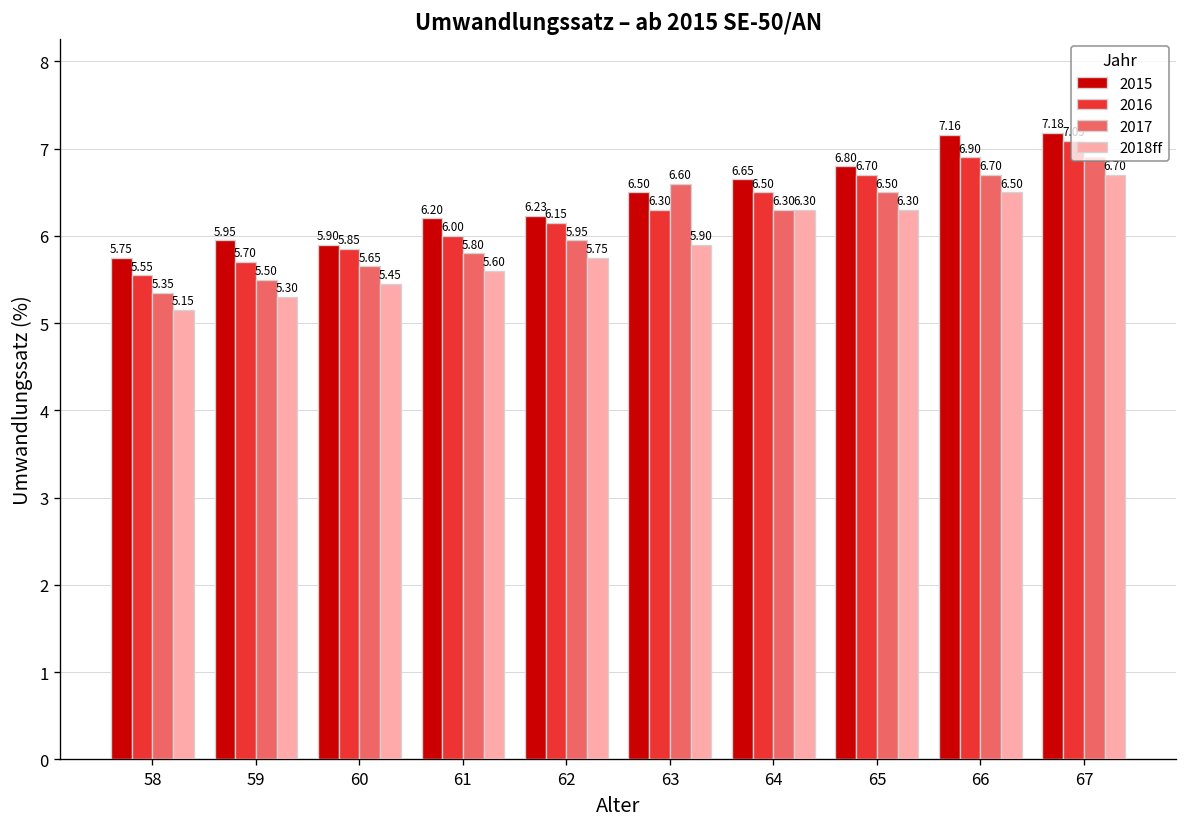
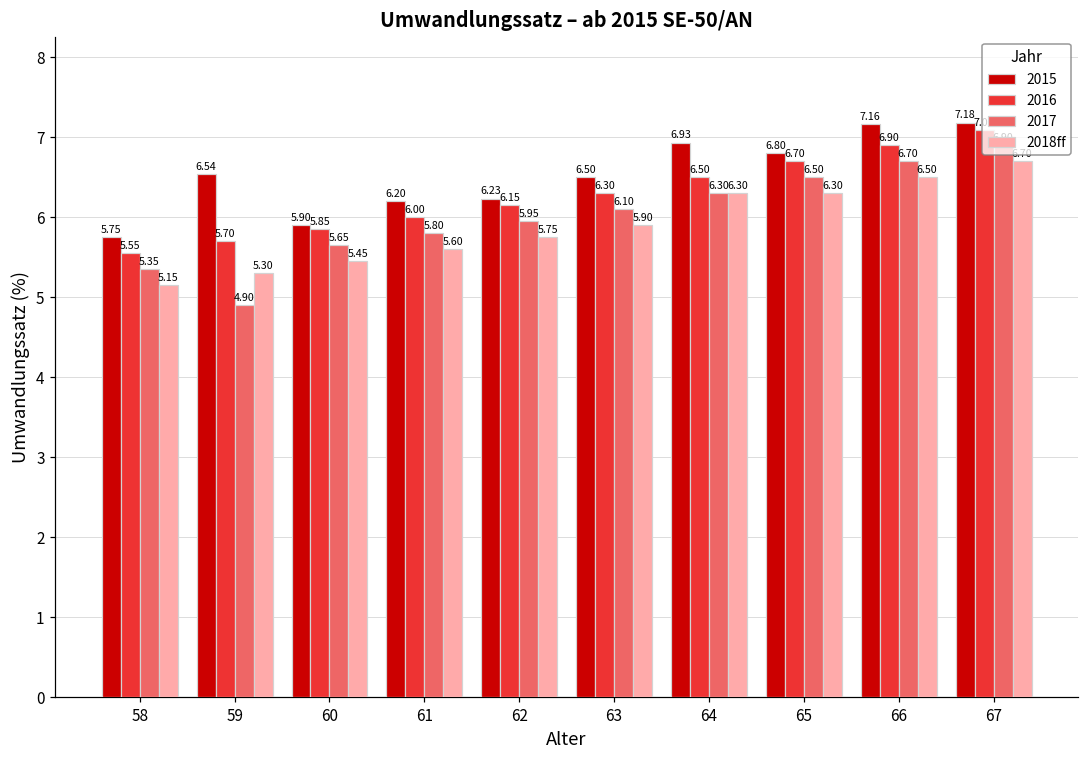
2015, 59: 5.95 -> 6.54
2017, 59: 5.50 -> 4.90
2017, 63: 6.60 -> 6.10
2015, 64: 6.65 -> 6.93
